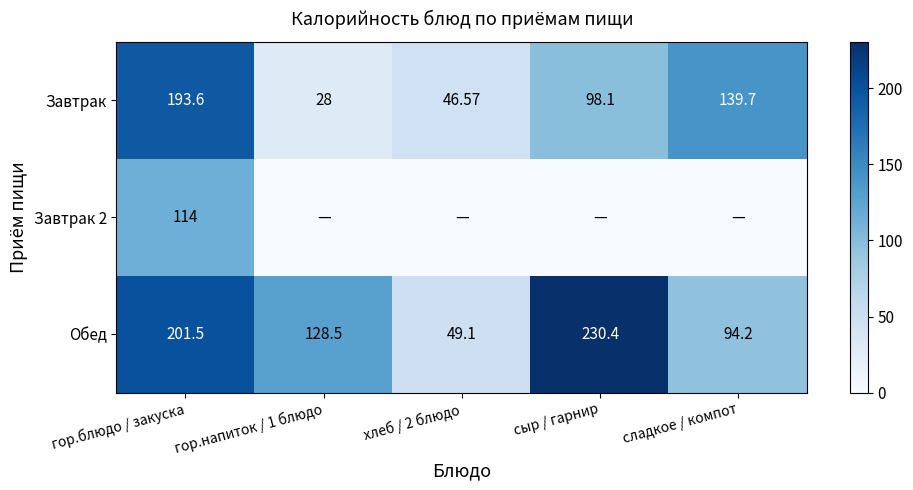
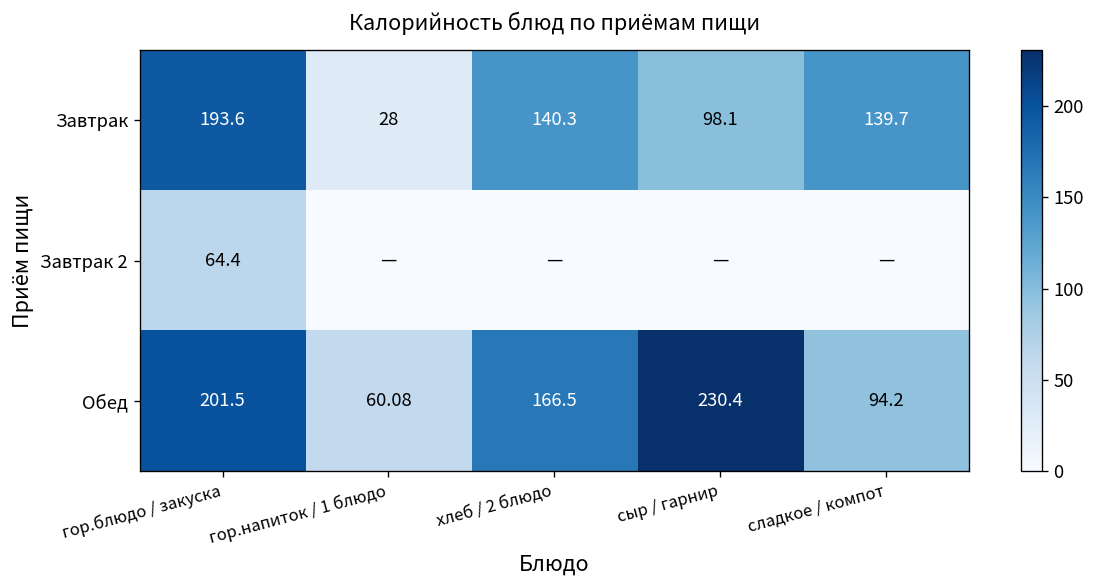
Завтрак, хлеб / 2 блюдо: 46.57 -> 140.3
Завтрак 2, гор.блюдо / закуска: 114 -> 64.4
Обед, гор.напиток / 1 блюдо: 128.5 -> 60.08
Обед, хлеб / 2 блюдо: 49.1 -> 166.5
